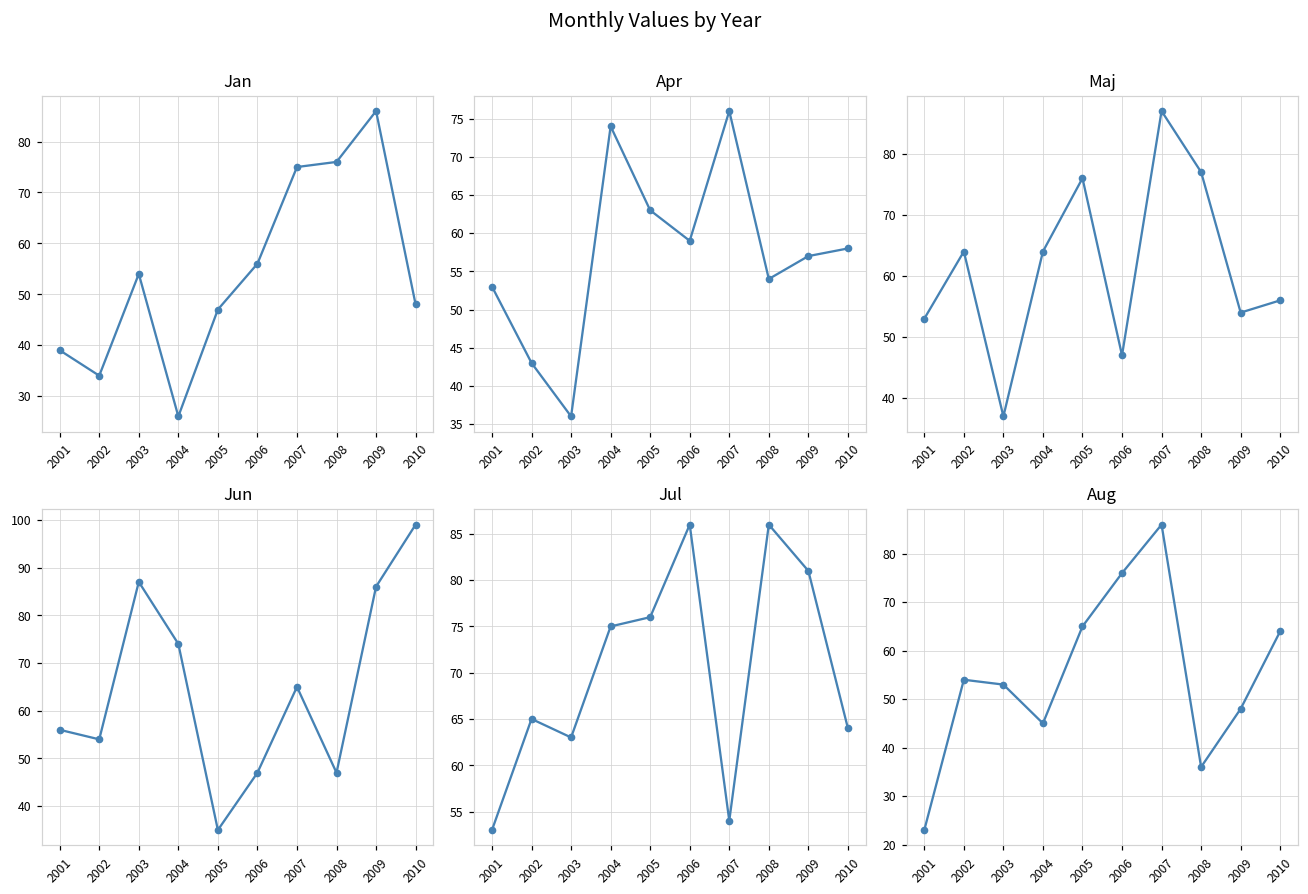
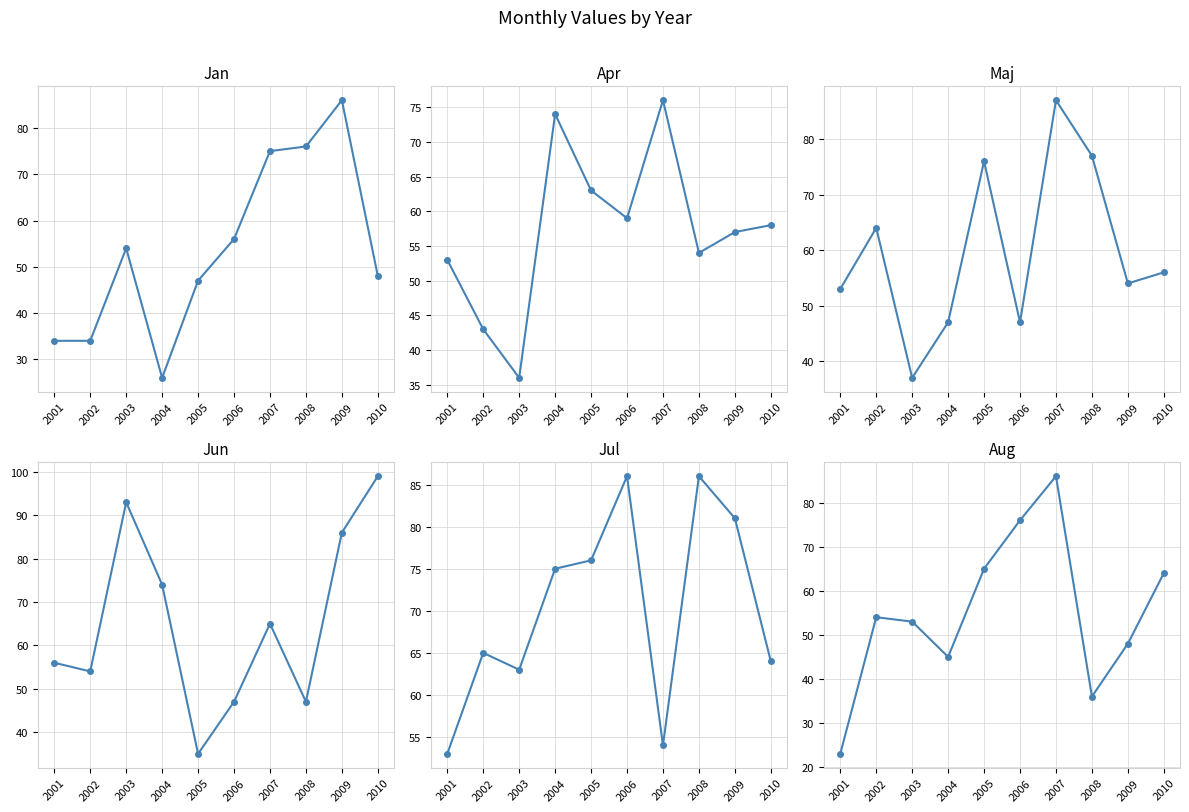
Jan, 2001: 39 -> 34
Maj, 2004: 64 -> 47
Jun, 2003: 87 -> 93
